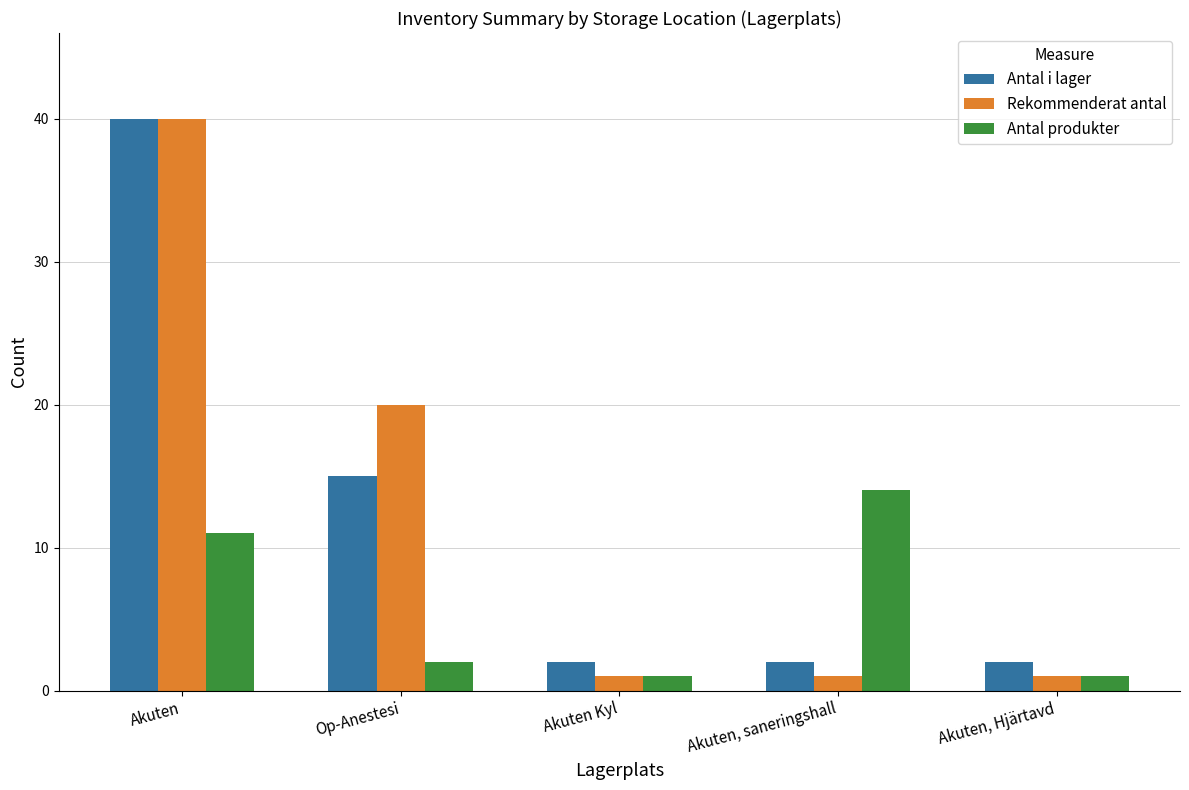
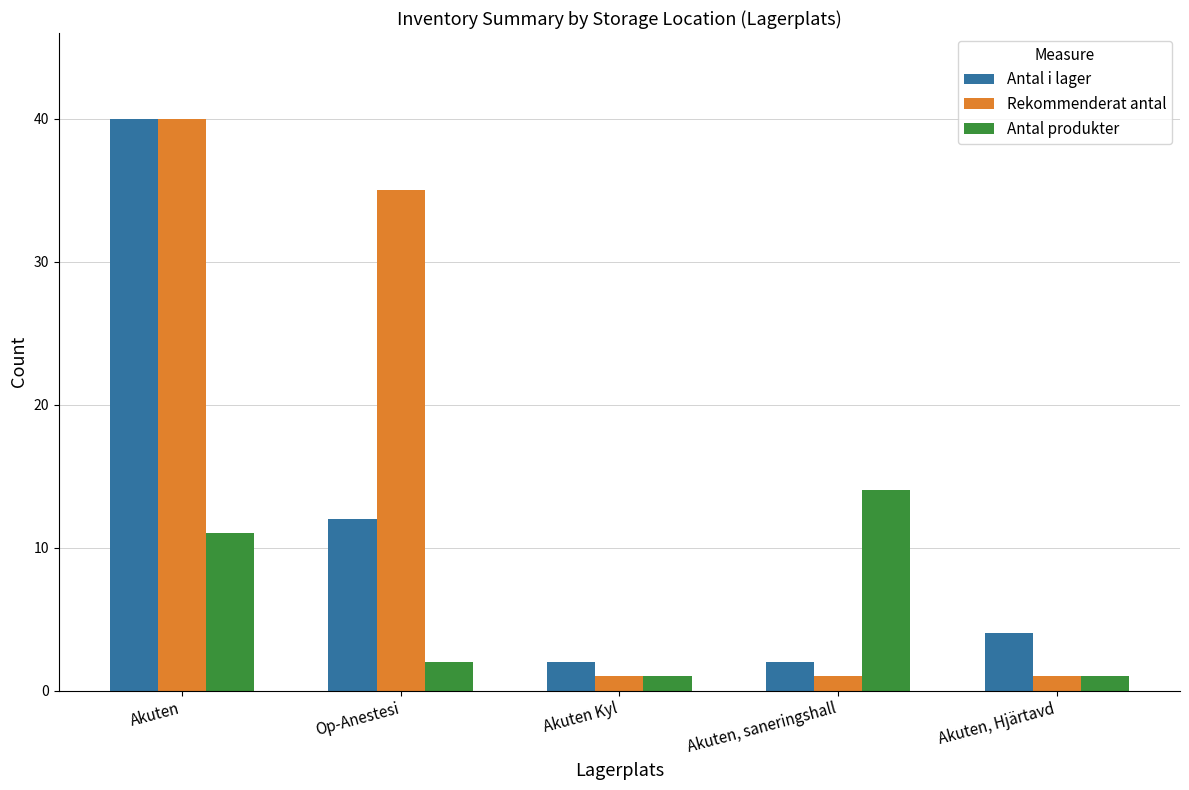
Antal i lager, Op-Anestesi: 15 -> 12
Rekommenderat antal, Op-Anestesi: 20 -> 35
Antal i lager, Akuten, Hjärtavd: 2 -> 4
